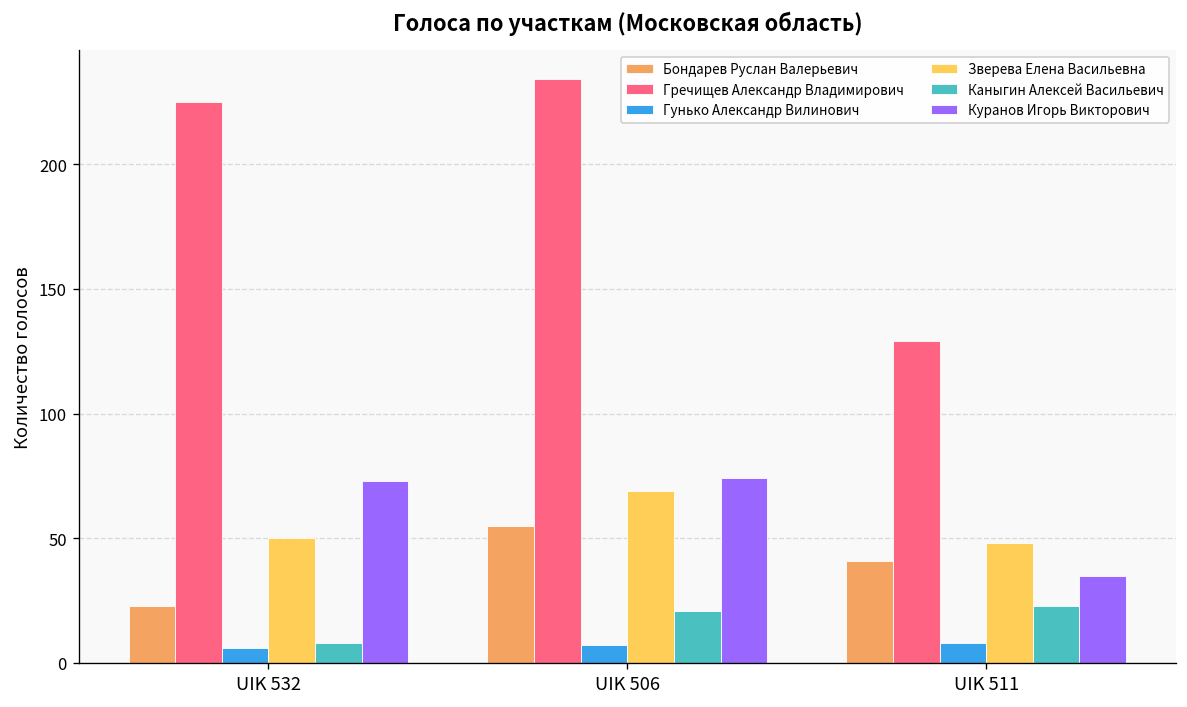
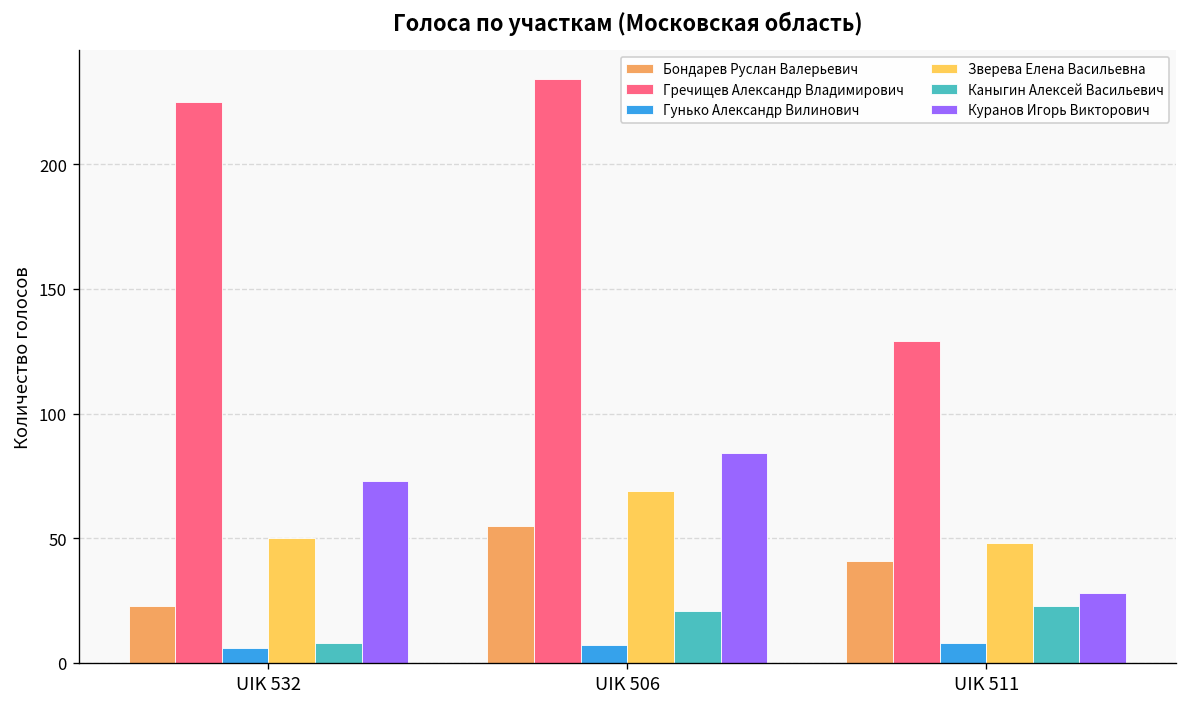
Куранов Игорь Викторович, UIK 506: 74 -> 84
Куранов Игорь Викторович, UIK 511: 35 -> 28
